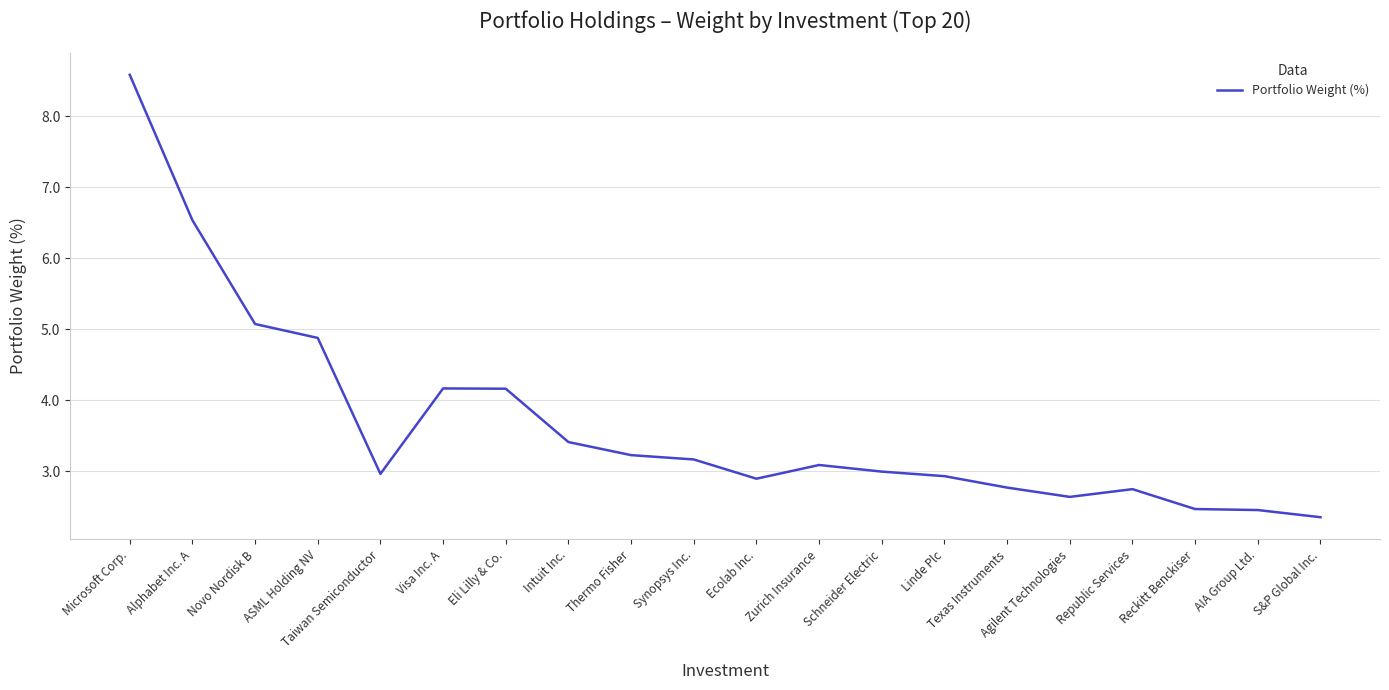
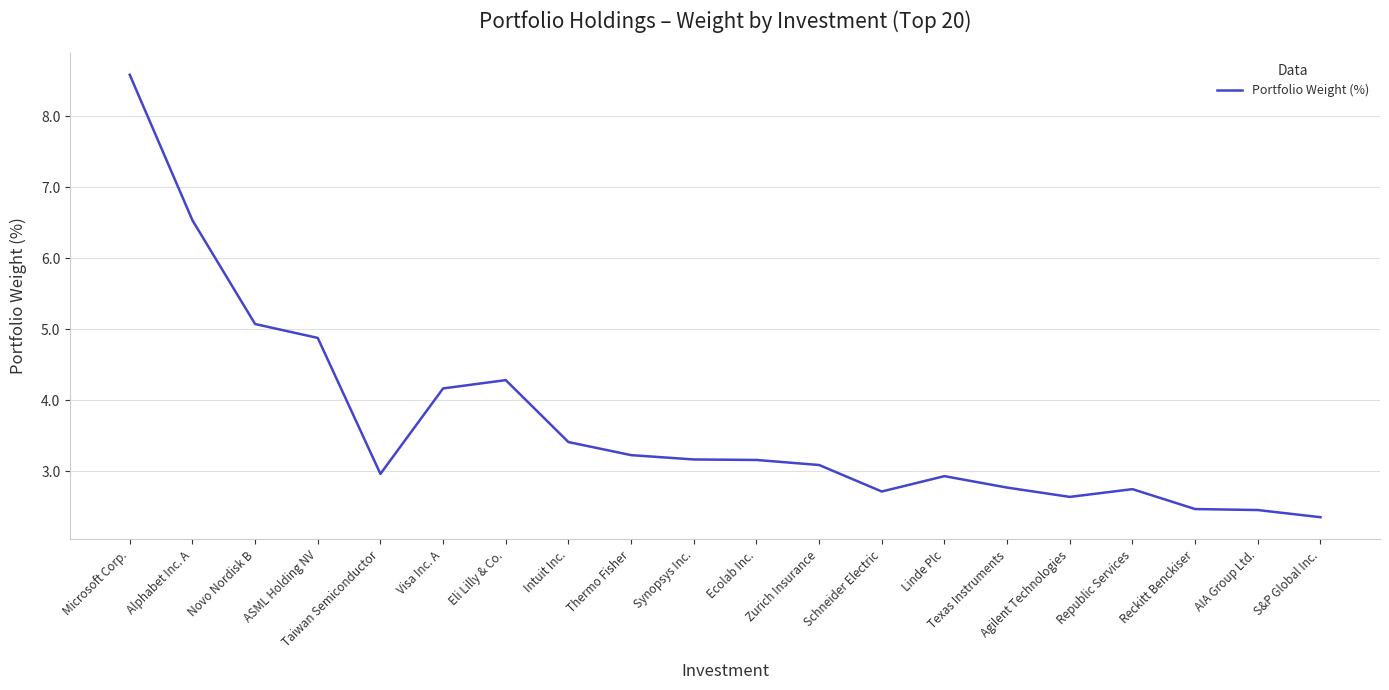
Eli Lilly & Co.: 4.2 -> 4.3
Ecolab Inc.: 2.9 -> 3.2
Schneider Electric: 3.0 -> 2.7
